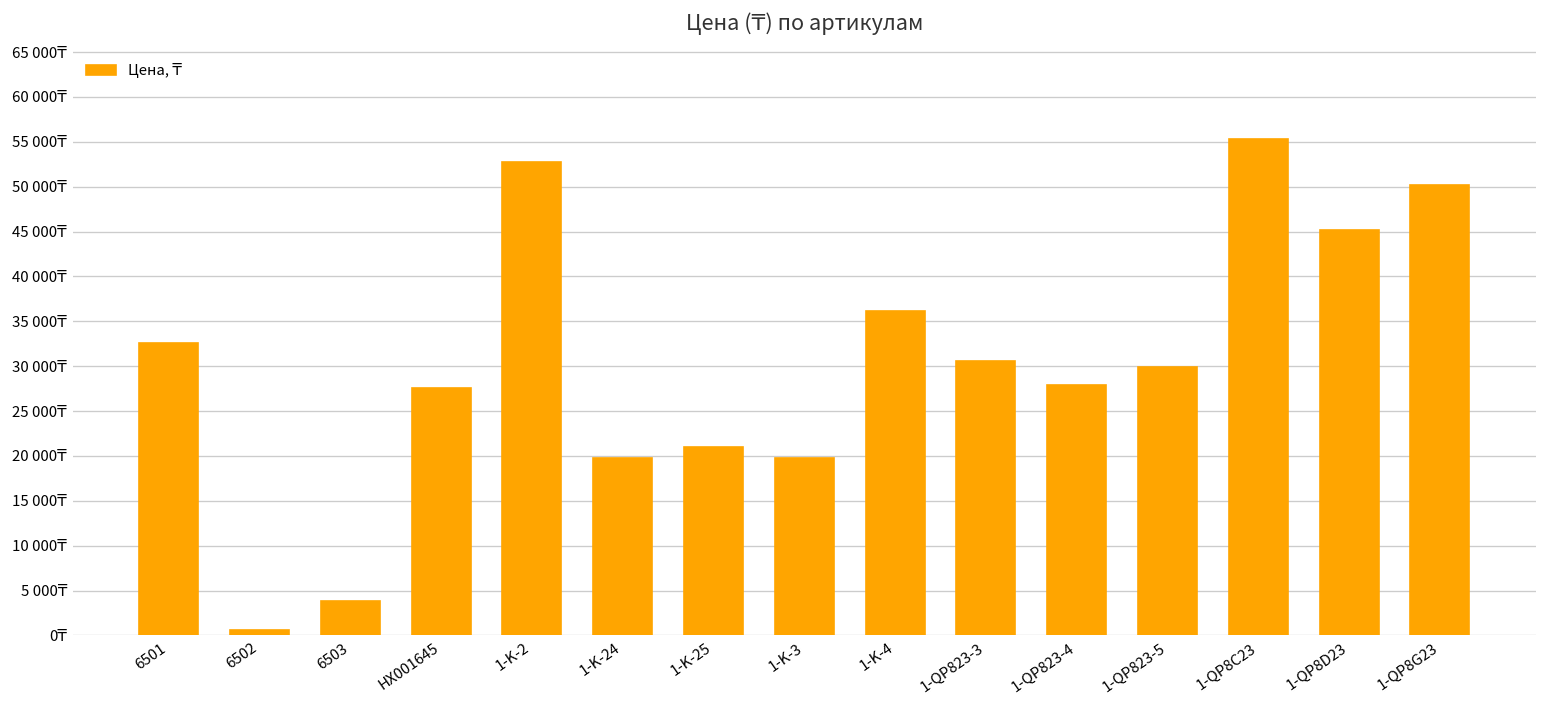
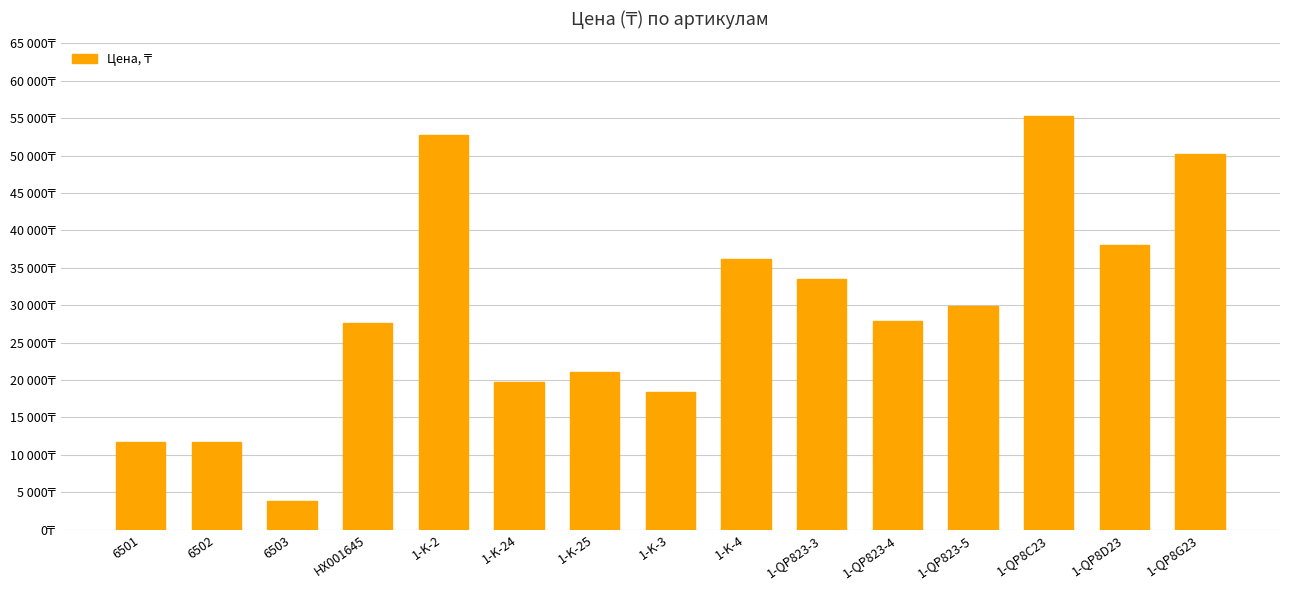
6501: 33000₸ -> 12000₸
6502: 1000₸ -> 12000₸
1-K-3: 20000₸ -> 18000₸
1-QP823-3: 31000₸ -> 33000₸
1-QP8D23: 45000₸ -> 38000₸
